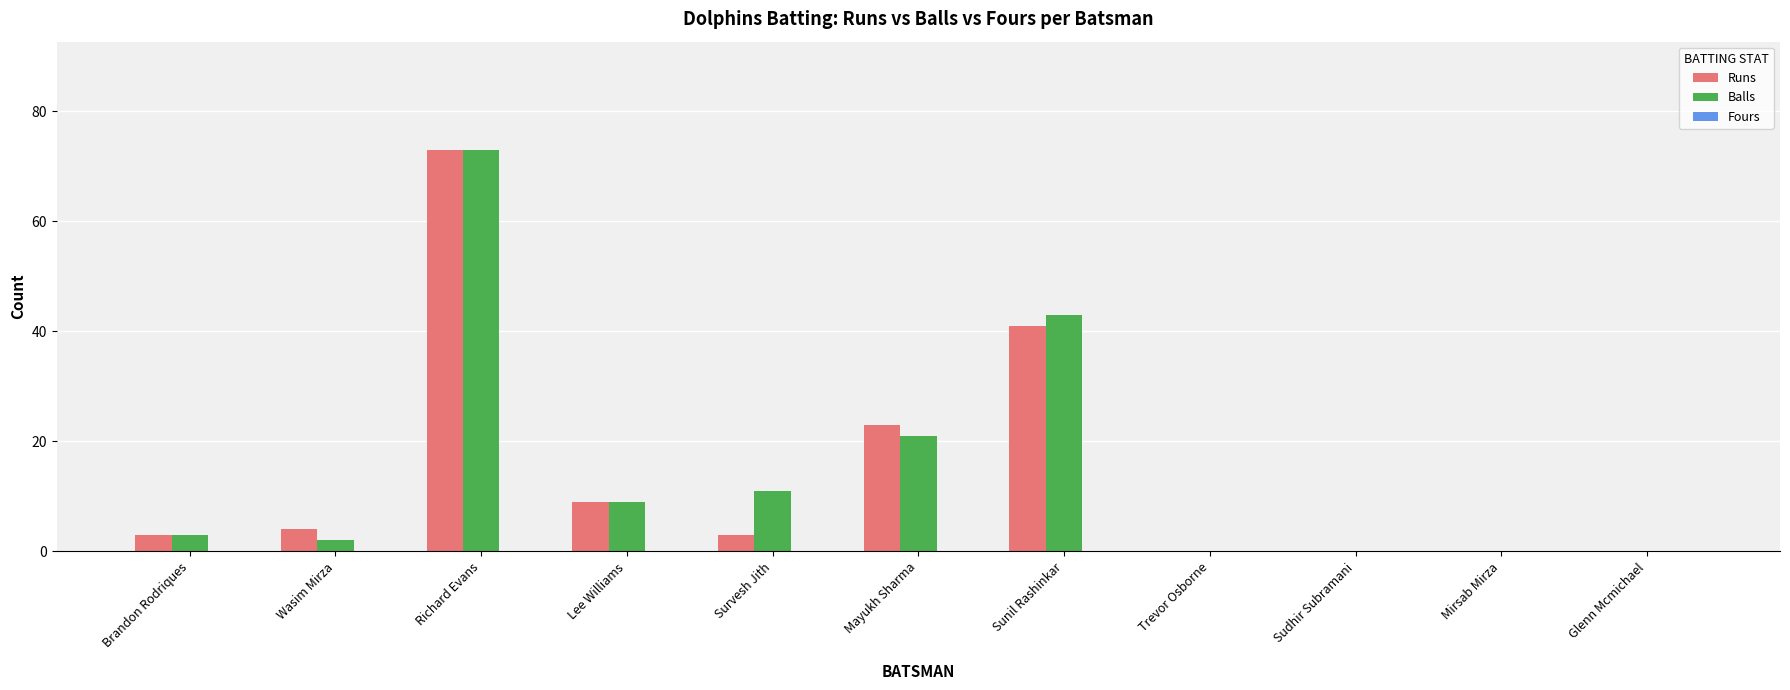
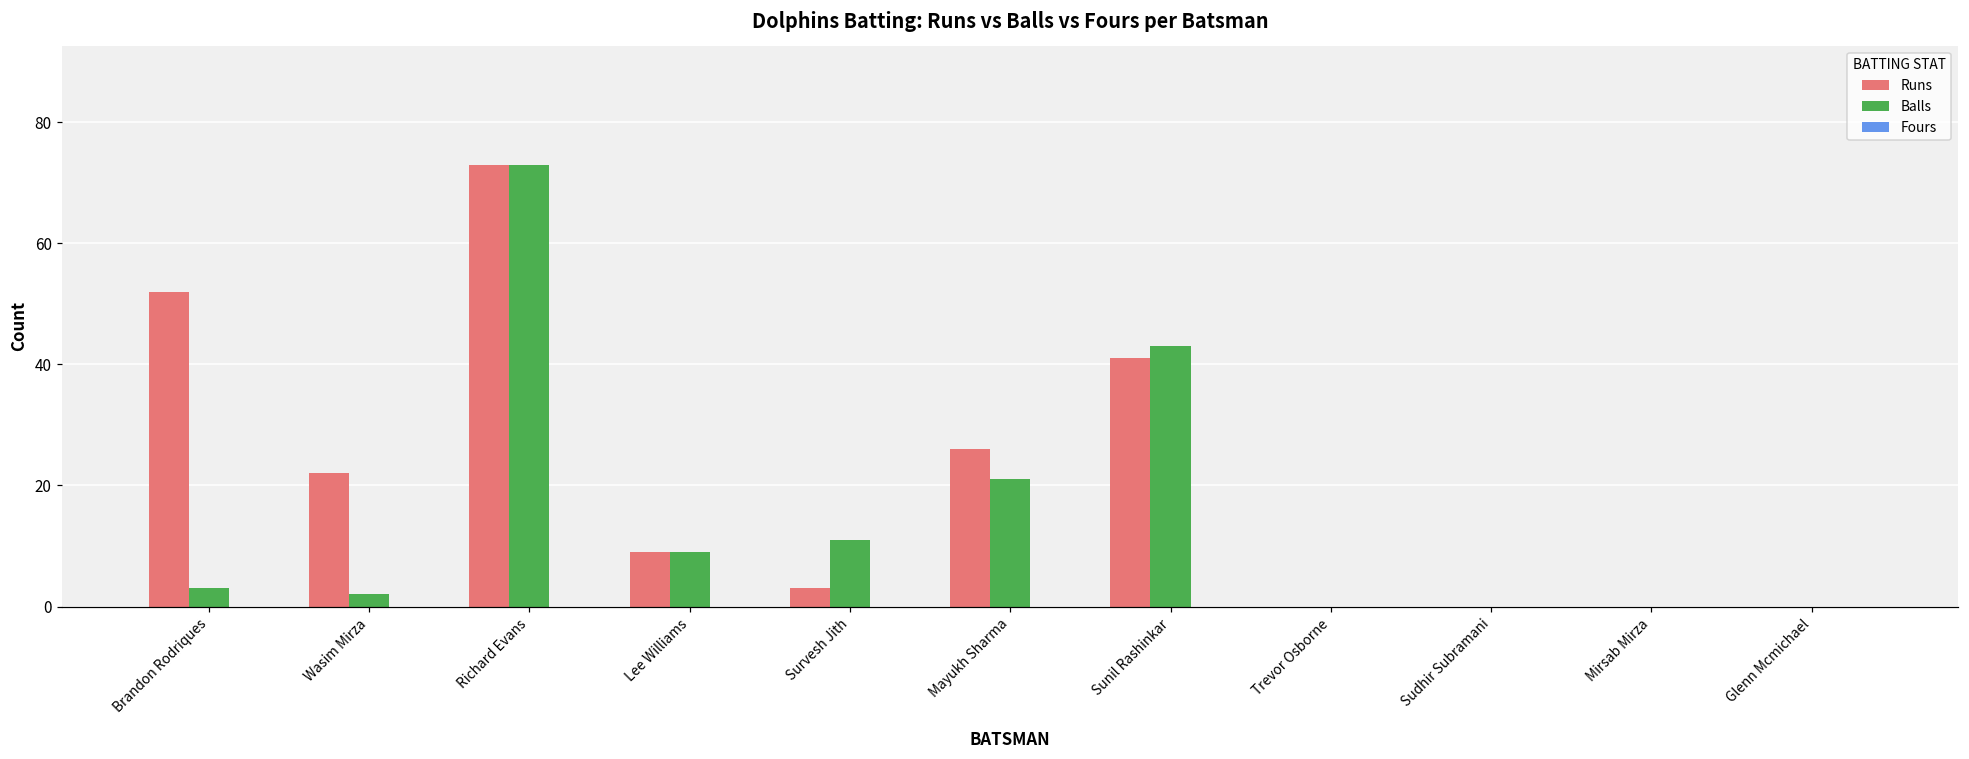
Runs, Brandon Rodriques: 3 -> 52
Runs, Wasim Mirza: 4 -> 22
Runs, Mayukh Sharma: 23 -> 26
